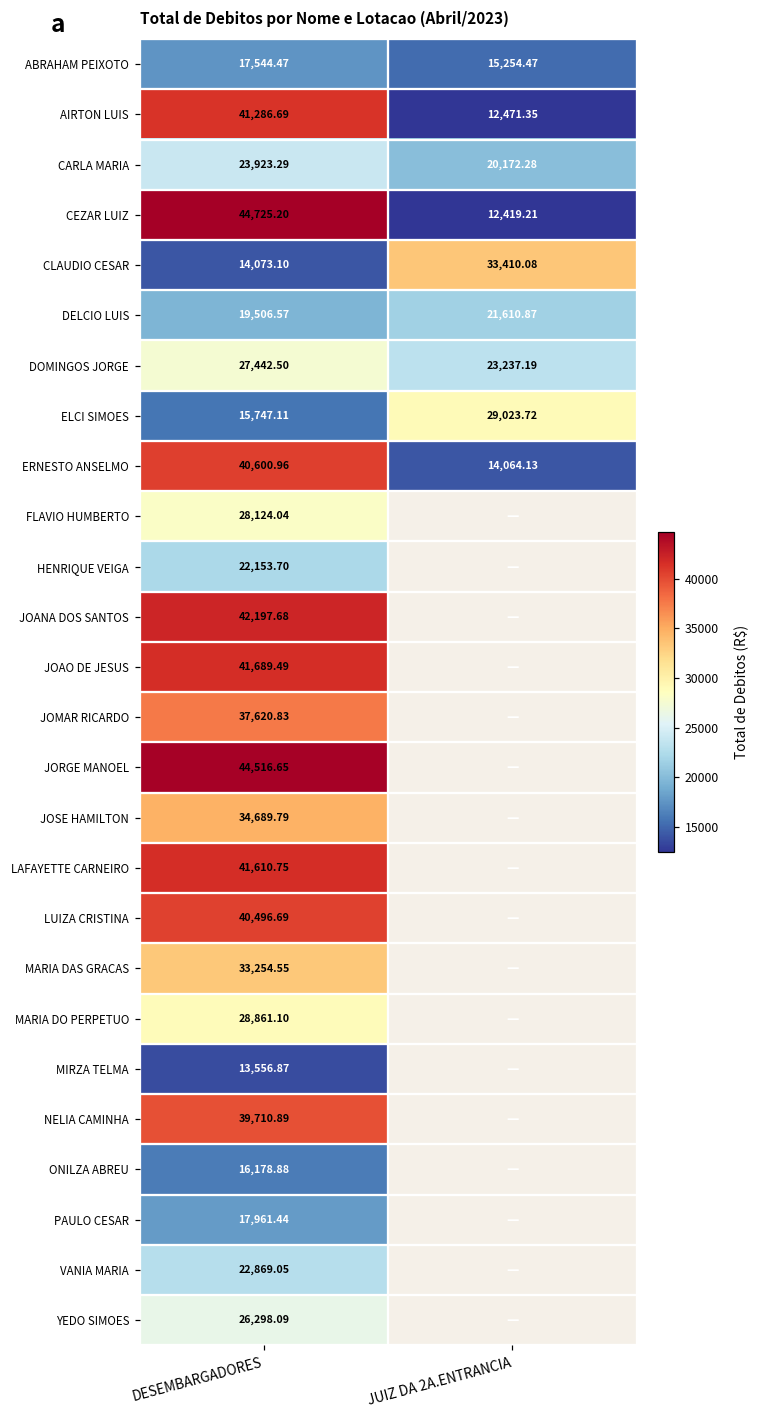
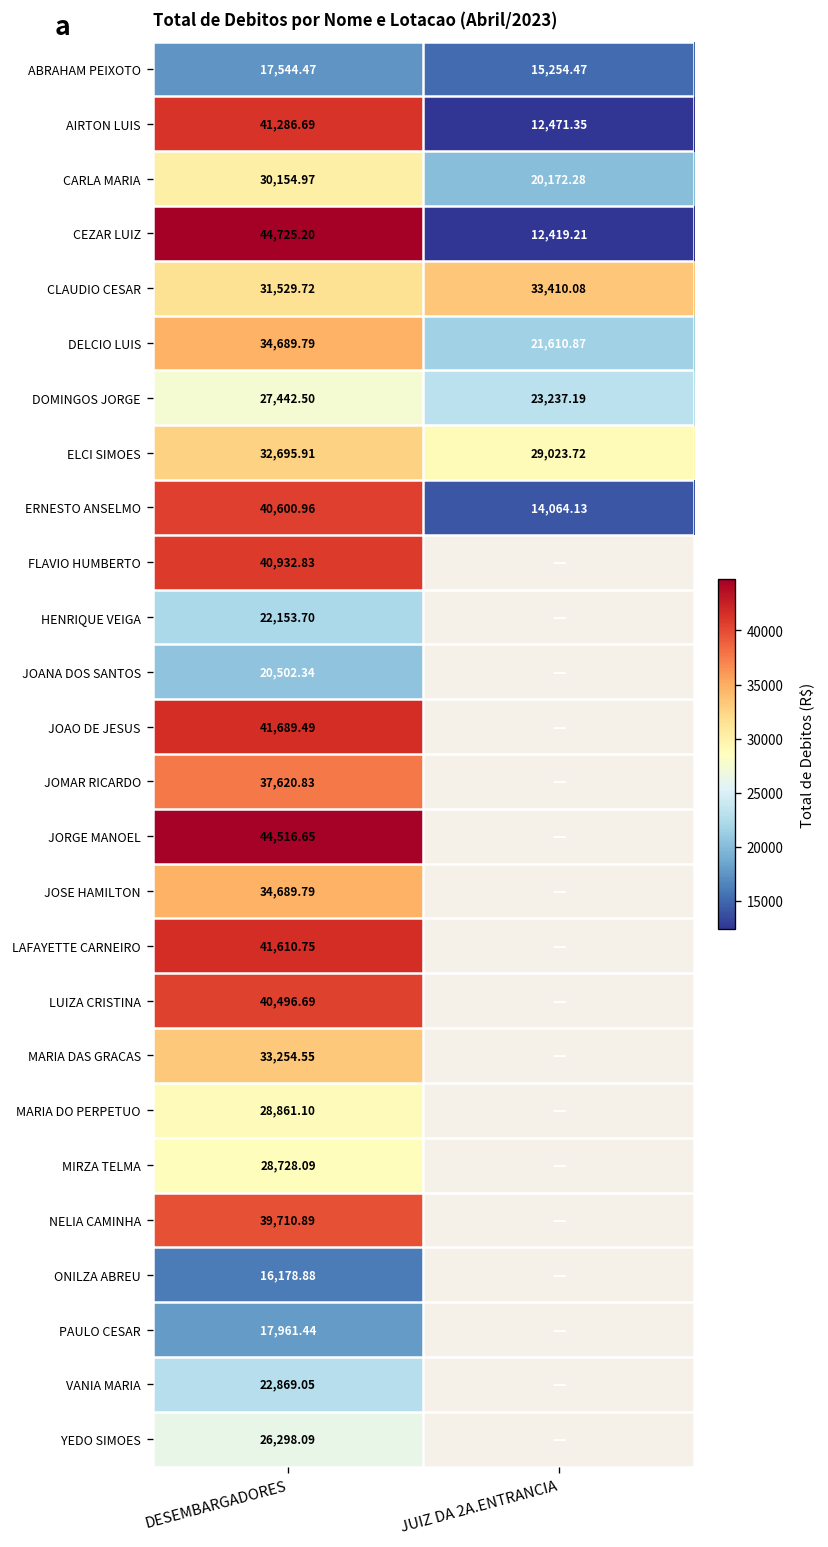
CARLA MARIA, DESEMBARGADORES: 23,923.29 -> 30,154.97
CLAUDIO CESAR, DESEMBARGADORES: 14,073.10 -> 31,529.72
DELCIO LUIS, DESEMBARGADORES: 19,506.57 -> 34,689.79
ELCI SIMOES, DESEMBARGADORES: 15,747.11 -> 32,695.91
FLAVIO HUMBERTO, DESEMBARGADORES: 28,124.04 -> 40,932.83
JOANA DOS SANTOS, DESEMBARGADORES: 42,197.68 -> 20,502.34
MIRZA TELMA, DESEMBARGADORES: 13,556.87 -> 28,728.09
